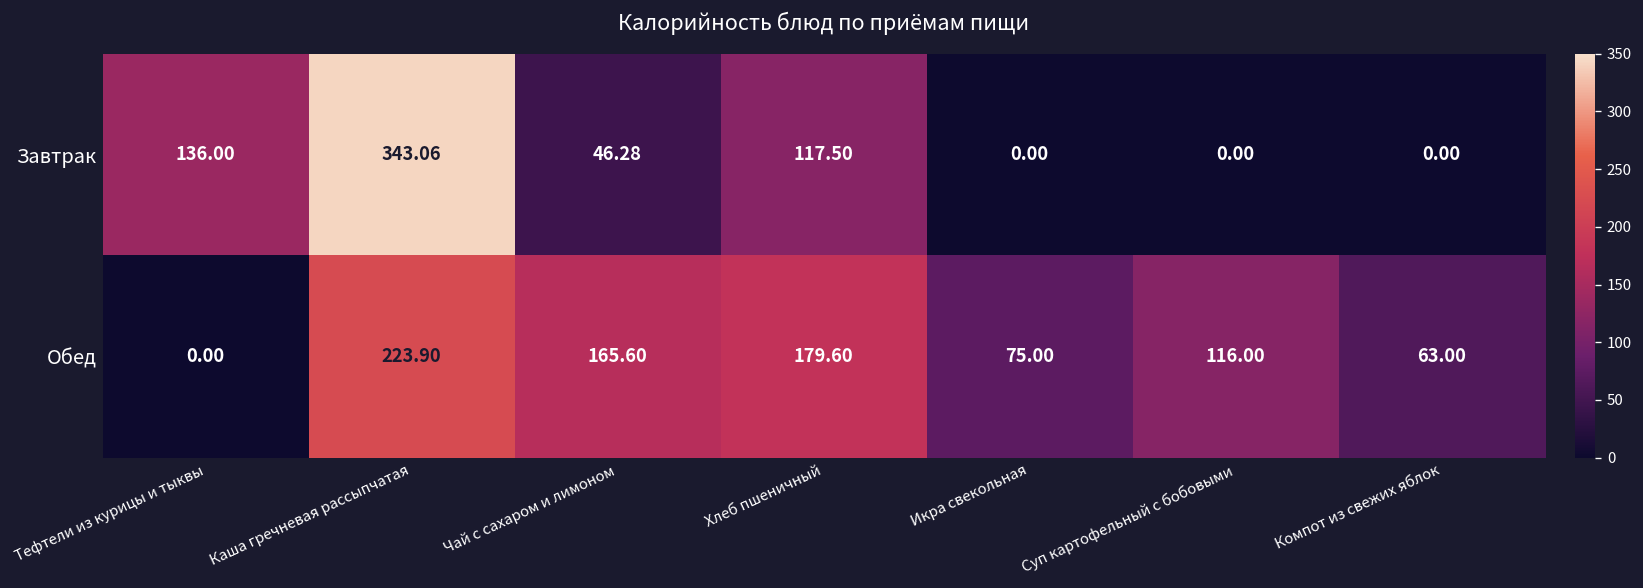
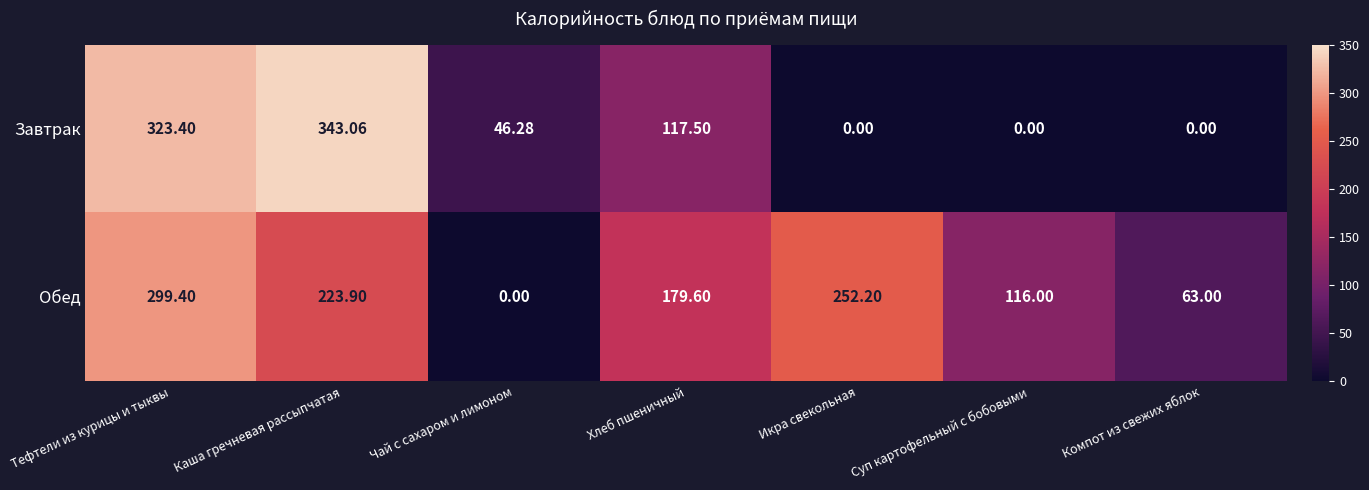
Завтрак, Тефтели из курицы и тыквы: 136.00 -> 323.40
Обед, Тефтели из курицы и тыквы: 0.00 -> 299.40
Обед, Чай с сахаром и лимоном: 165.60 -> 0.00
Обед, Икра свекольная: 75.00 -> 252.20
